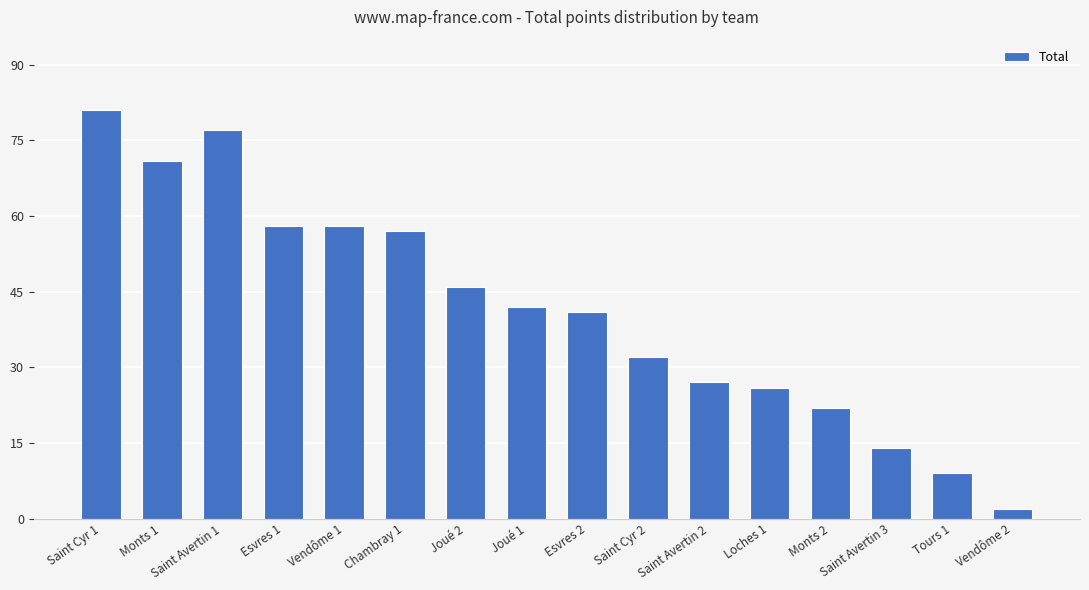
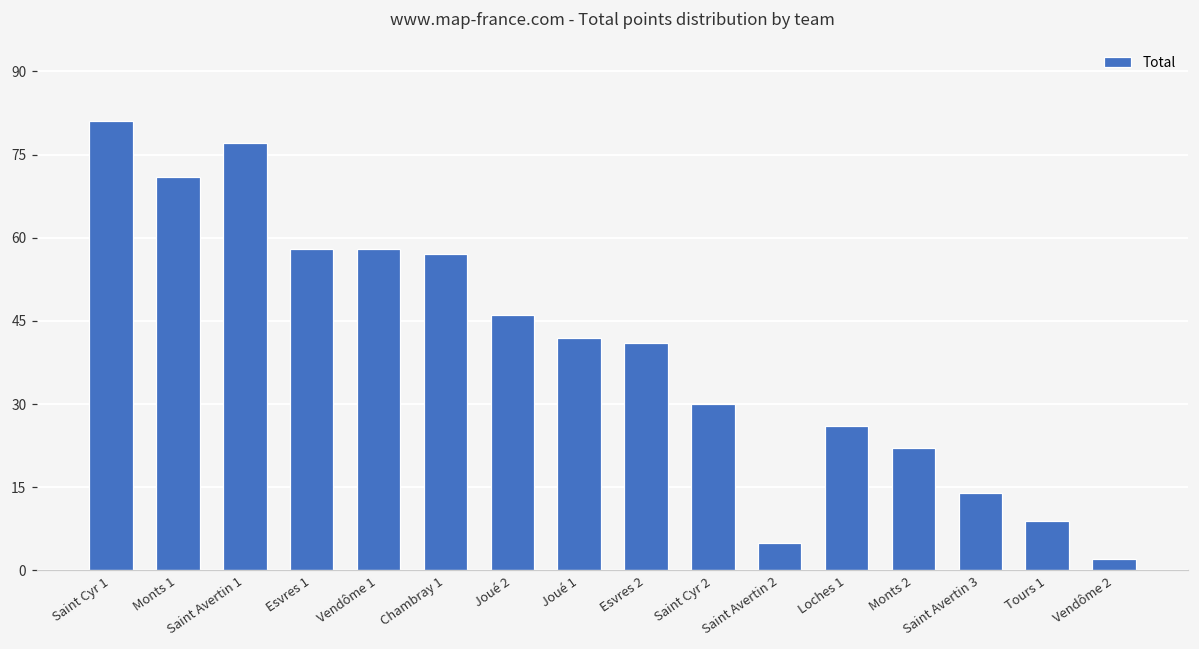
Saint Cyr 2: 32 -> 30
Saint Avertin 2: 27 -> 5
